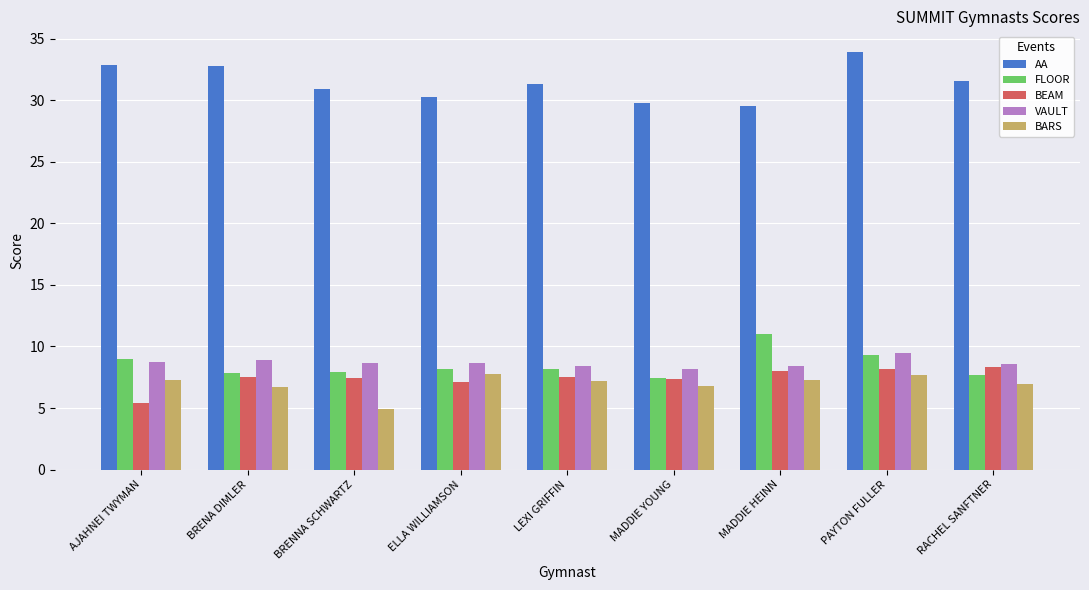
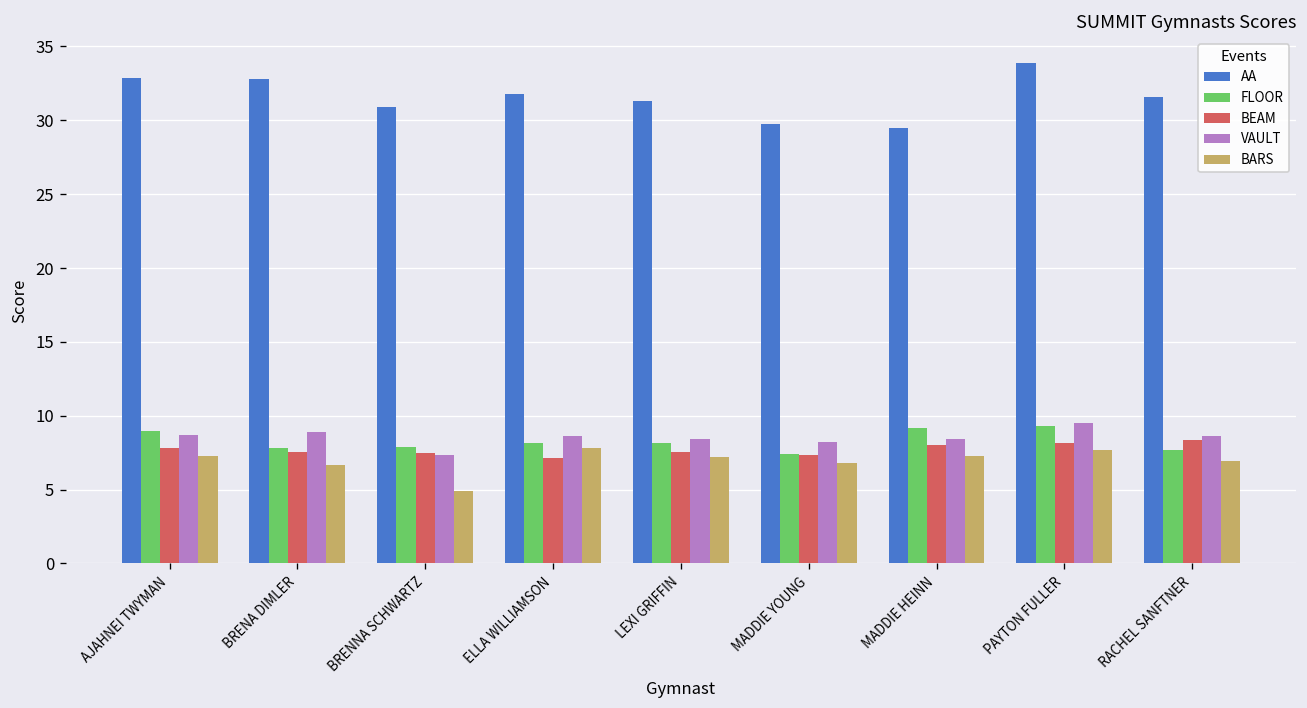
BEAM, AJAHNEI TWYMAN: 5.4 -> 7.9
VAULT, BRENNA SCHWARTZ: 8.7 -> 7.4
AA, ELLA WILLIAMSON: 30.3 -> 31.8
FLOOR, MADDIE HEINN: 11.1 -> 9.2
